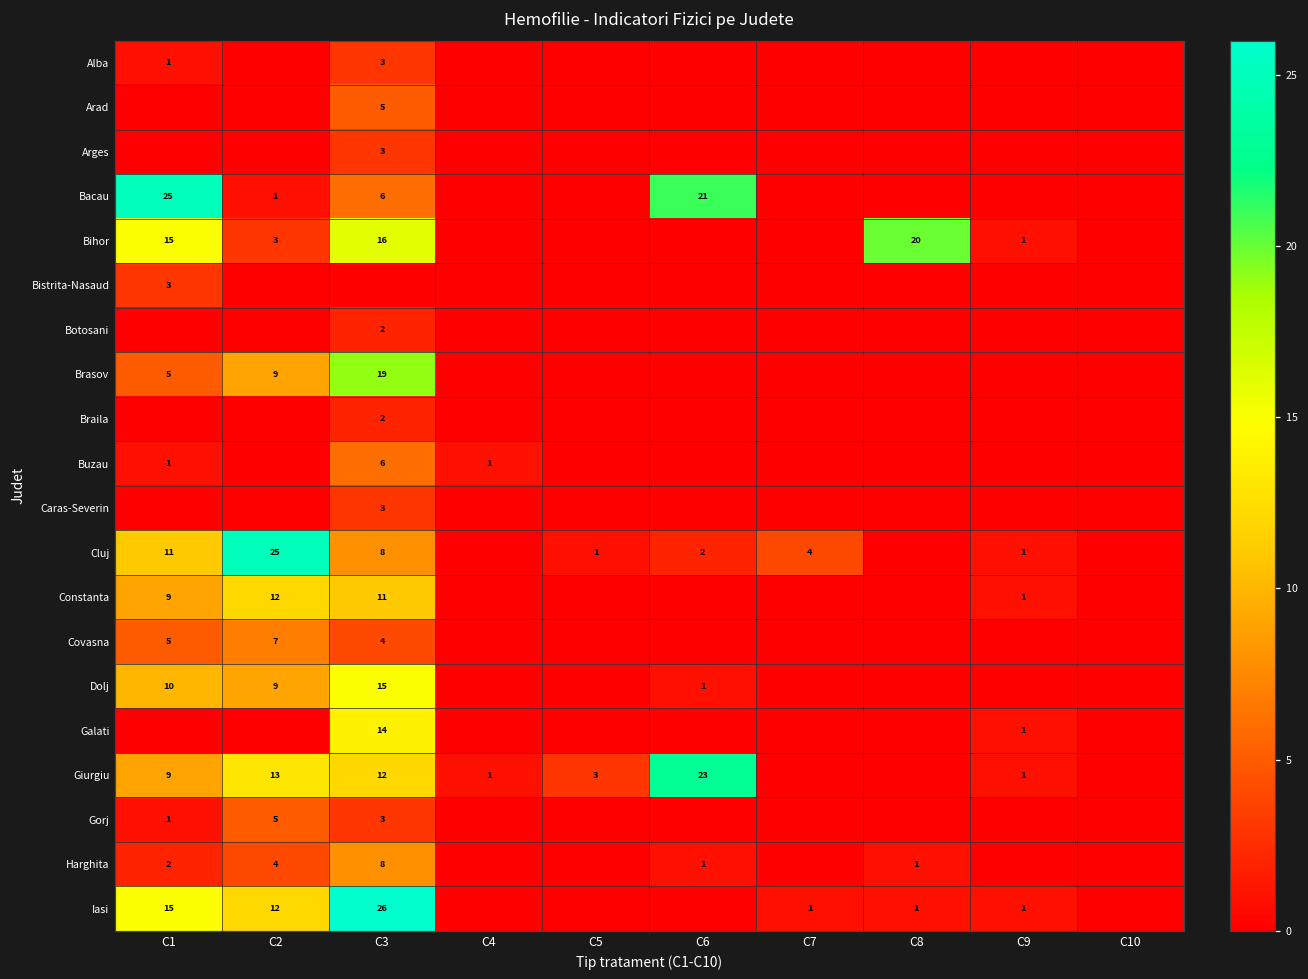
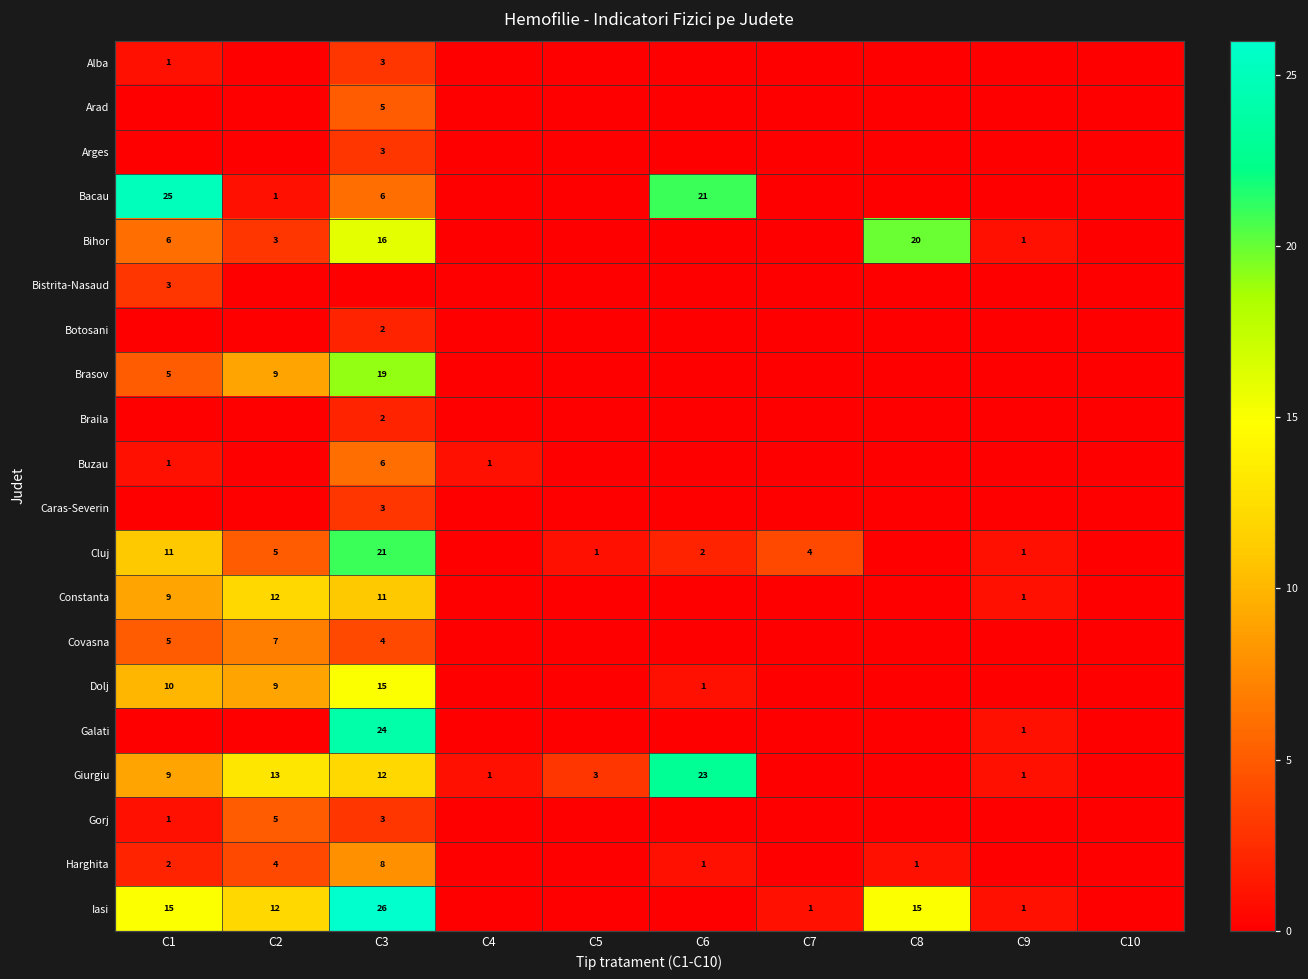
Bihor, C1: 15 -> 6
Cluj, C2: 25 -> 5
Cluj, C3: 8 -> 21
Galati, C3: 14 -> 24
Iasi, C8: 1 -> 15
